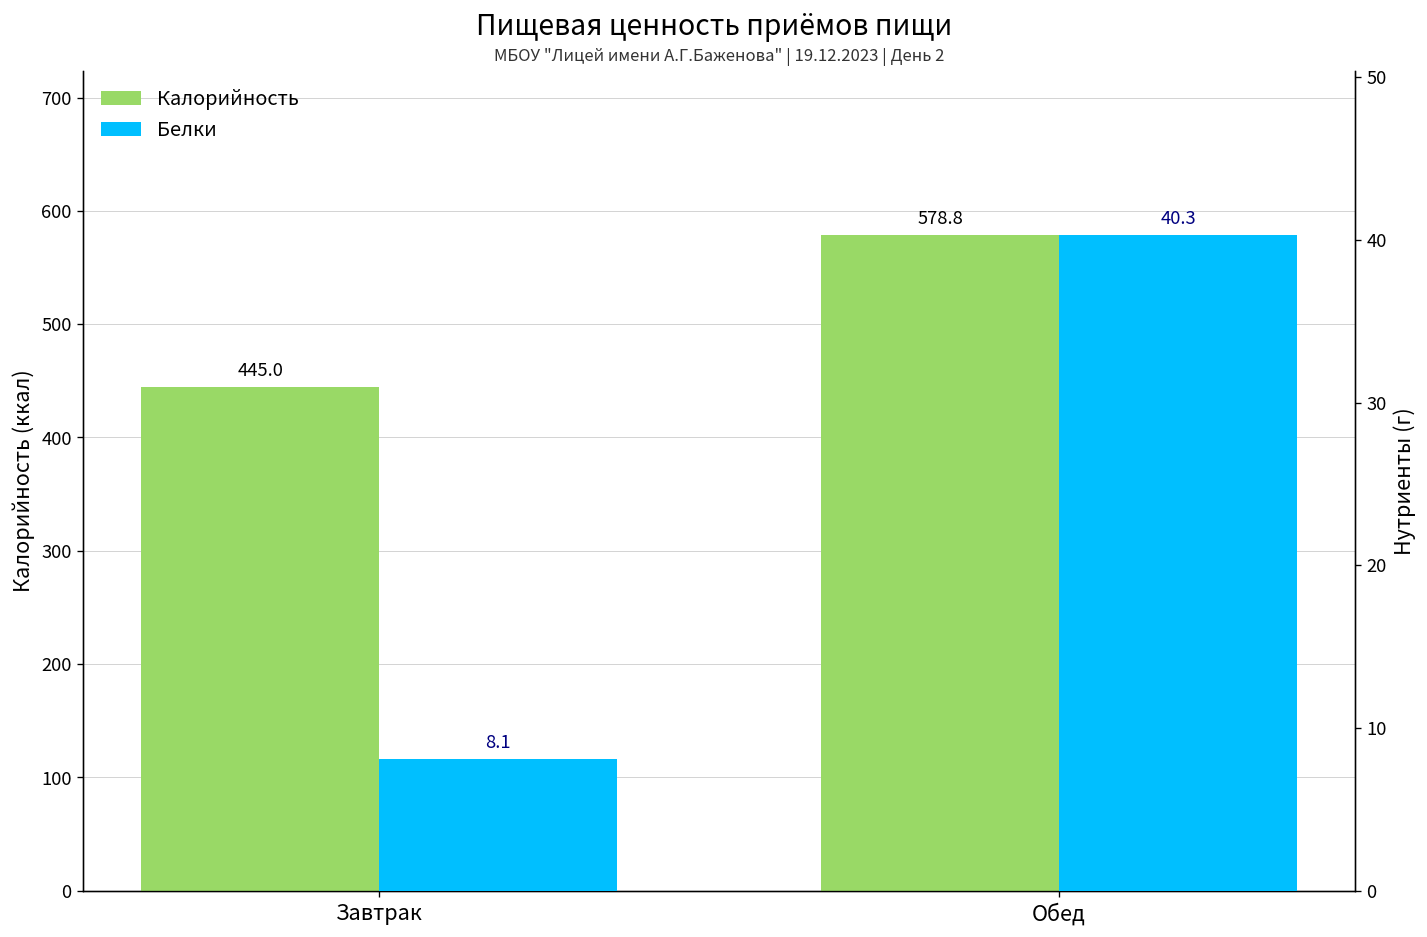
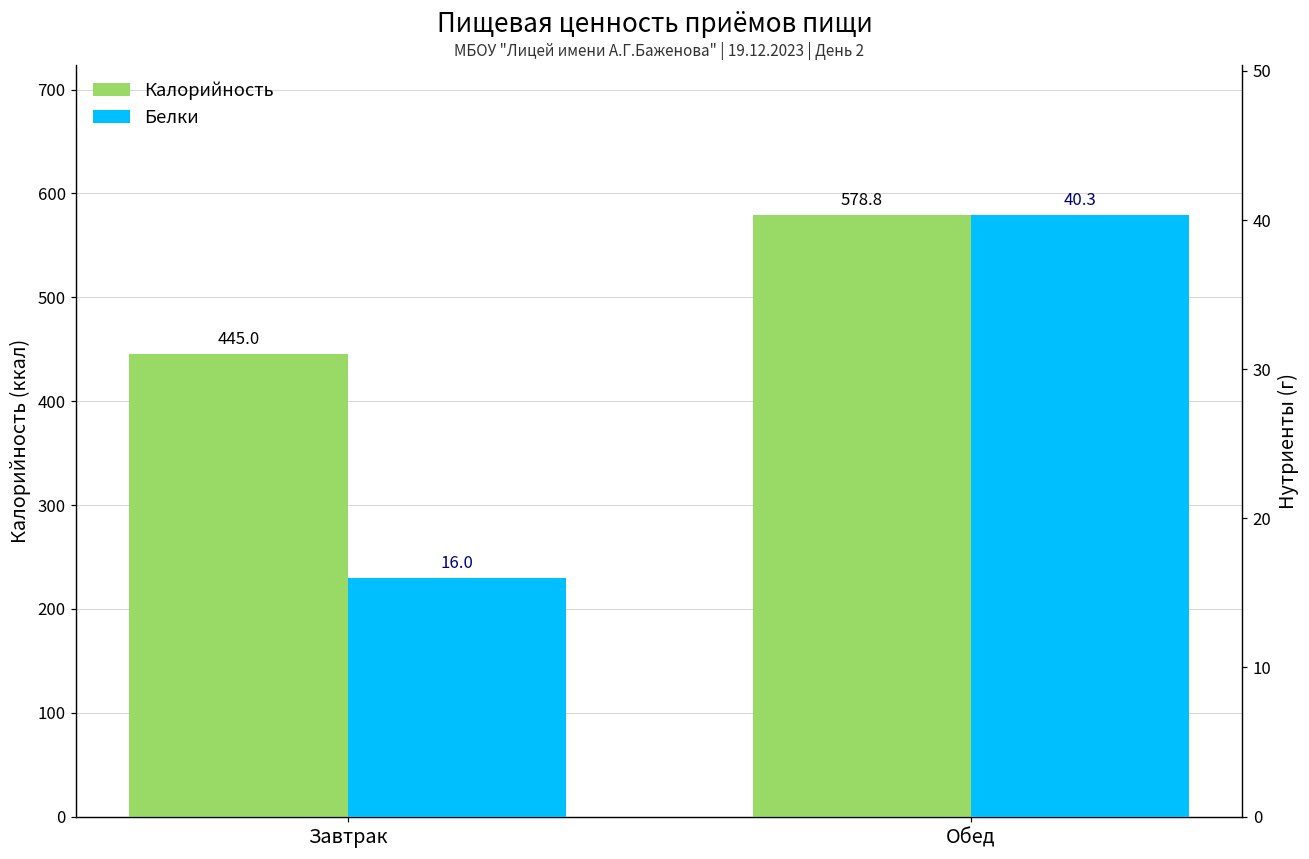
Белки, Завтрак: 8.1 -> 16.0
